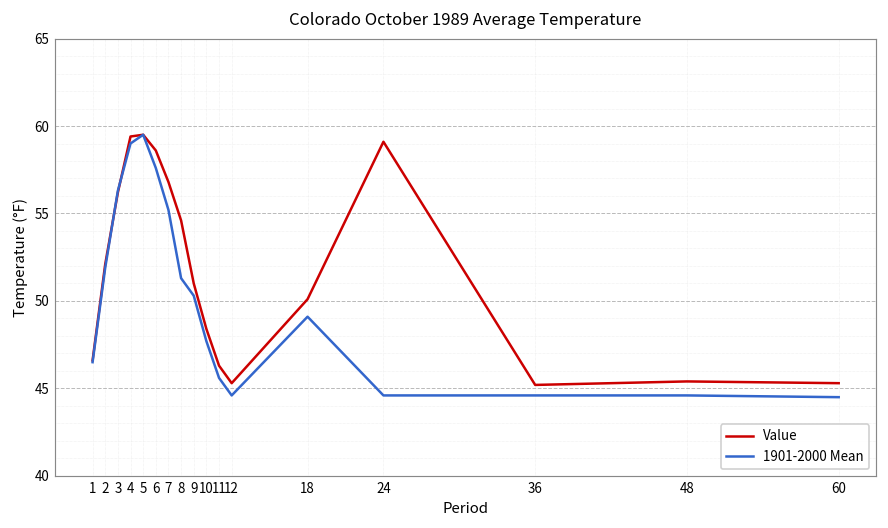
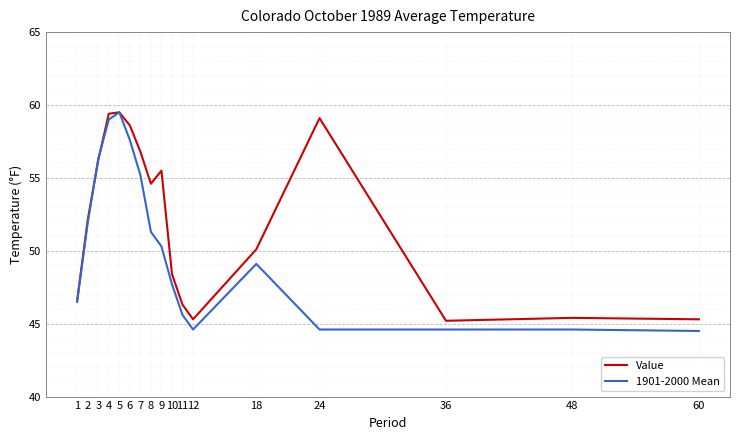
Value, 9: 51.0 -> 55.5
